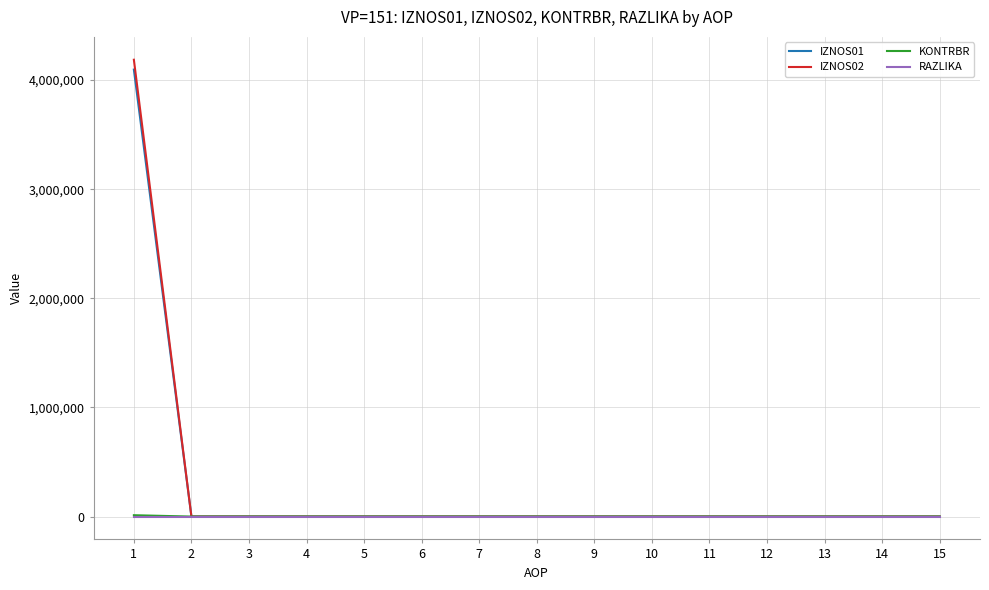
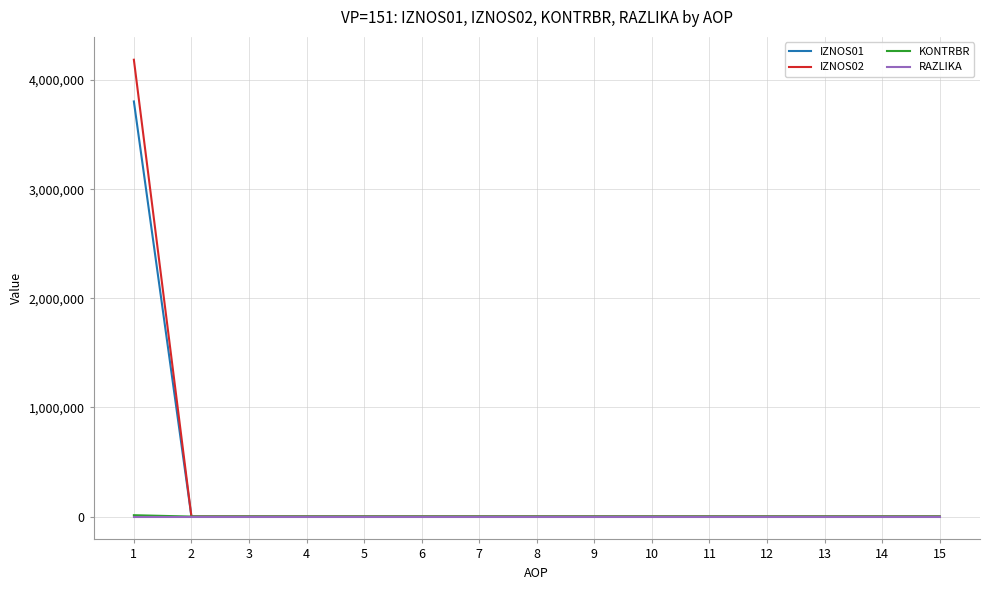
IZNOS01, 1: 4,100,000 -> 3,800,000
